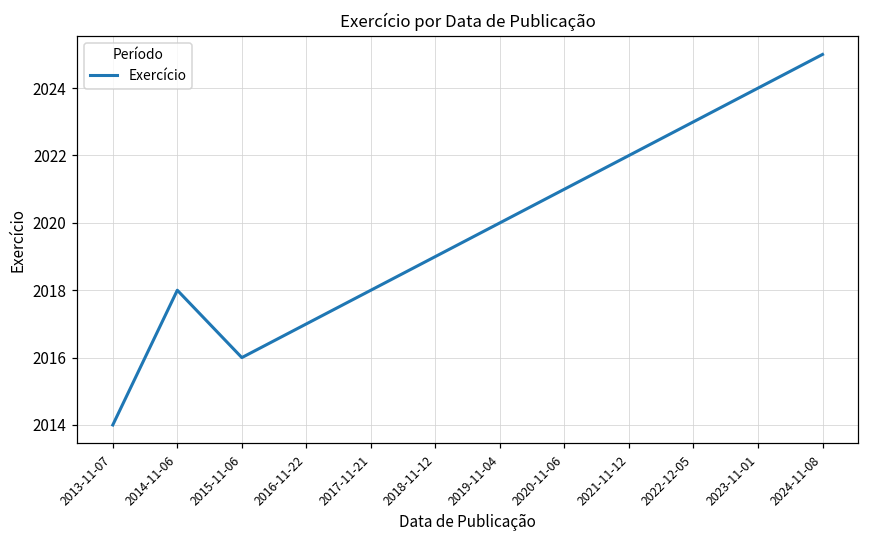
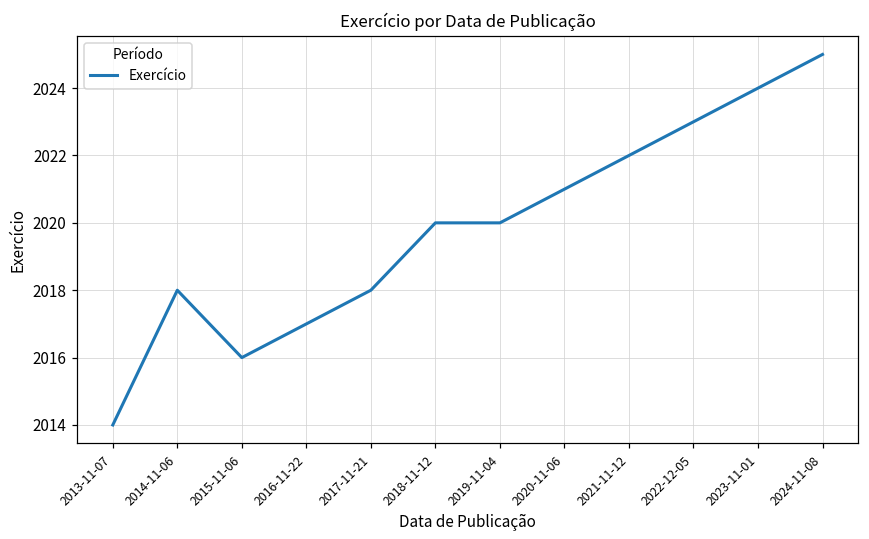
2018-11-12: 2019 -> 2020
